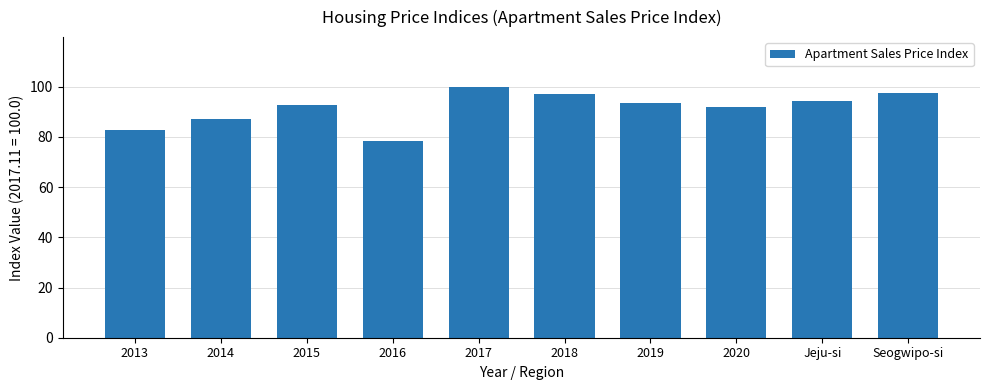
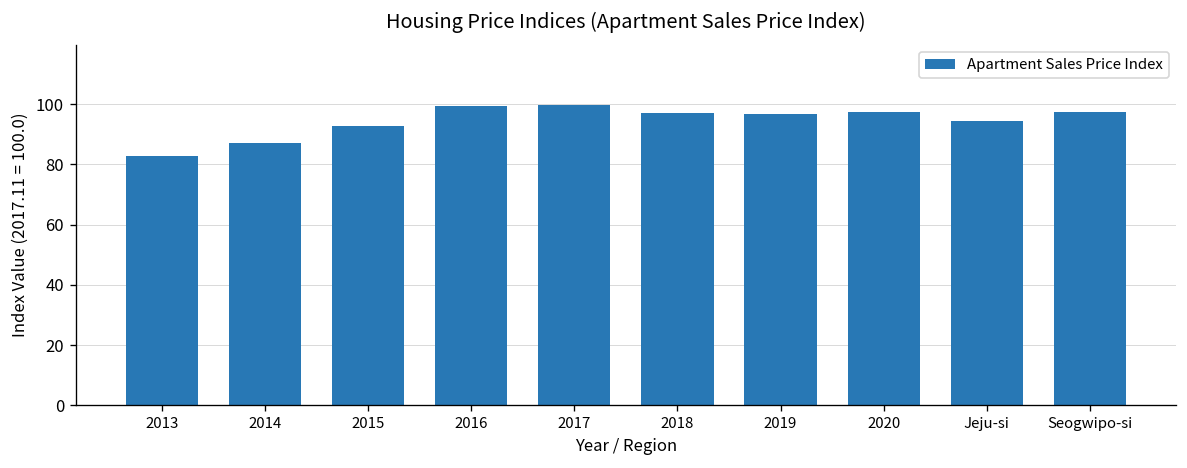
2016: 78 -> 99
2019: 93 -> 97
2020: 92 -> 97
